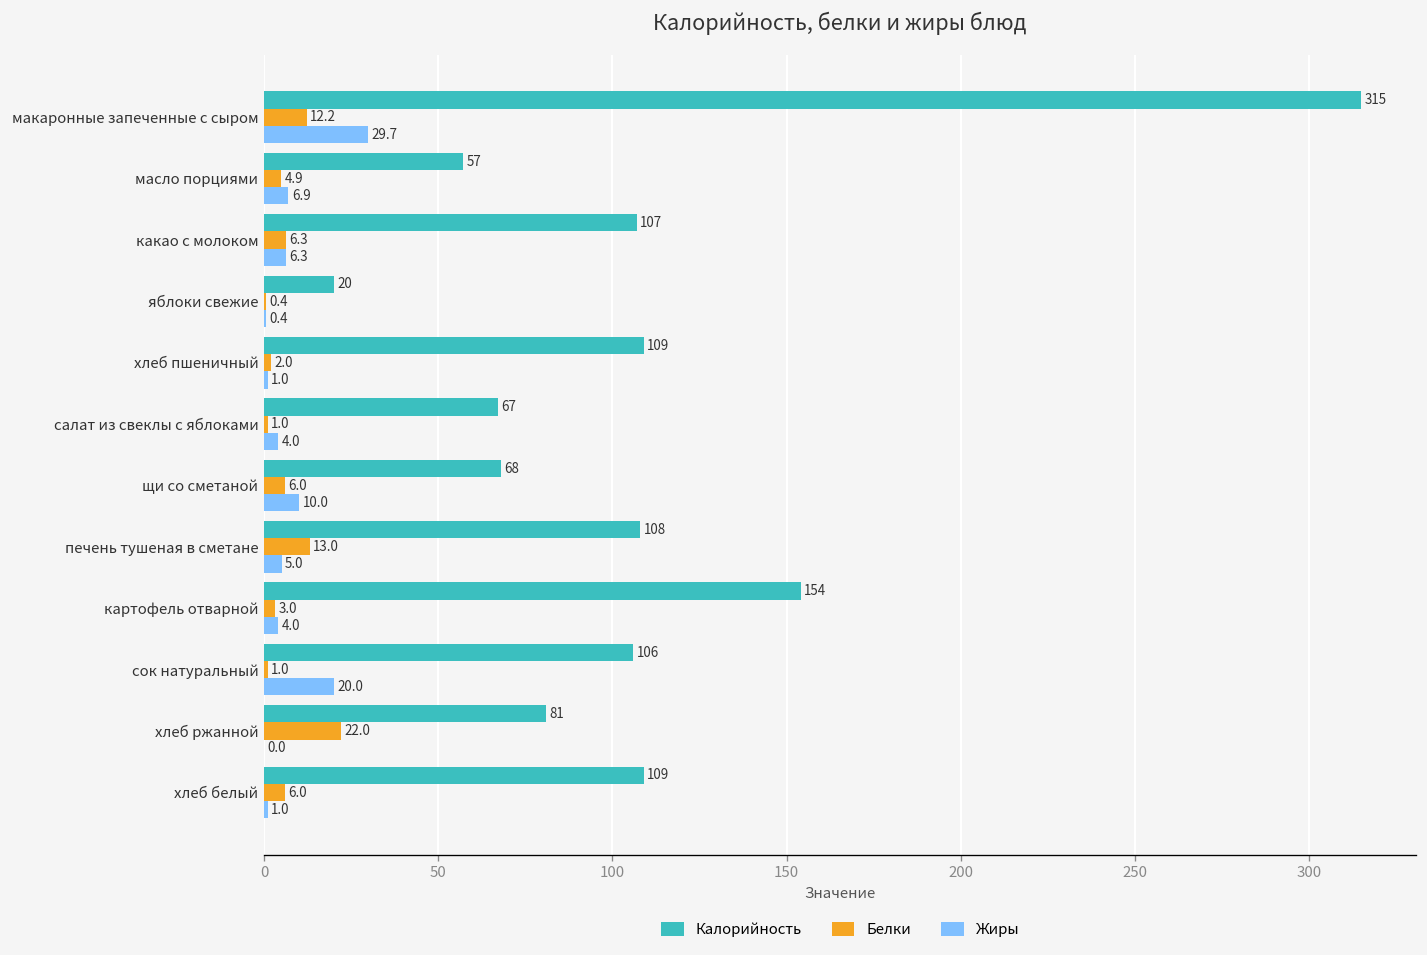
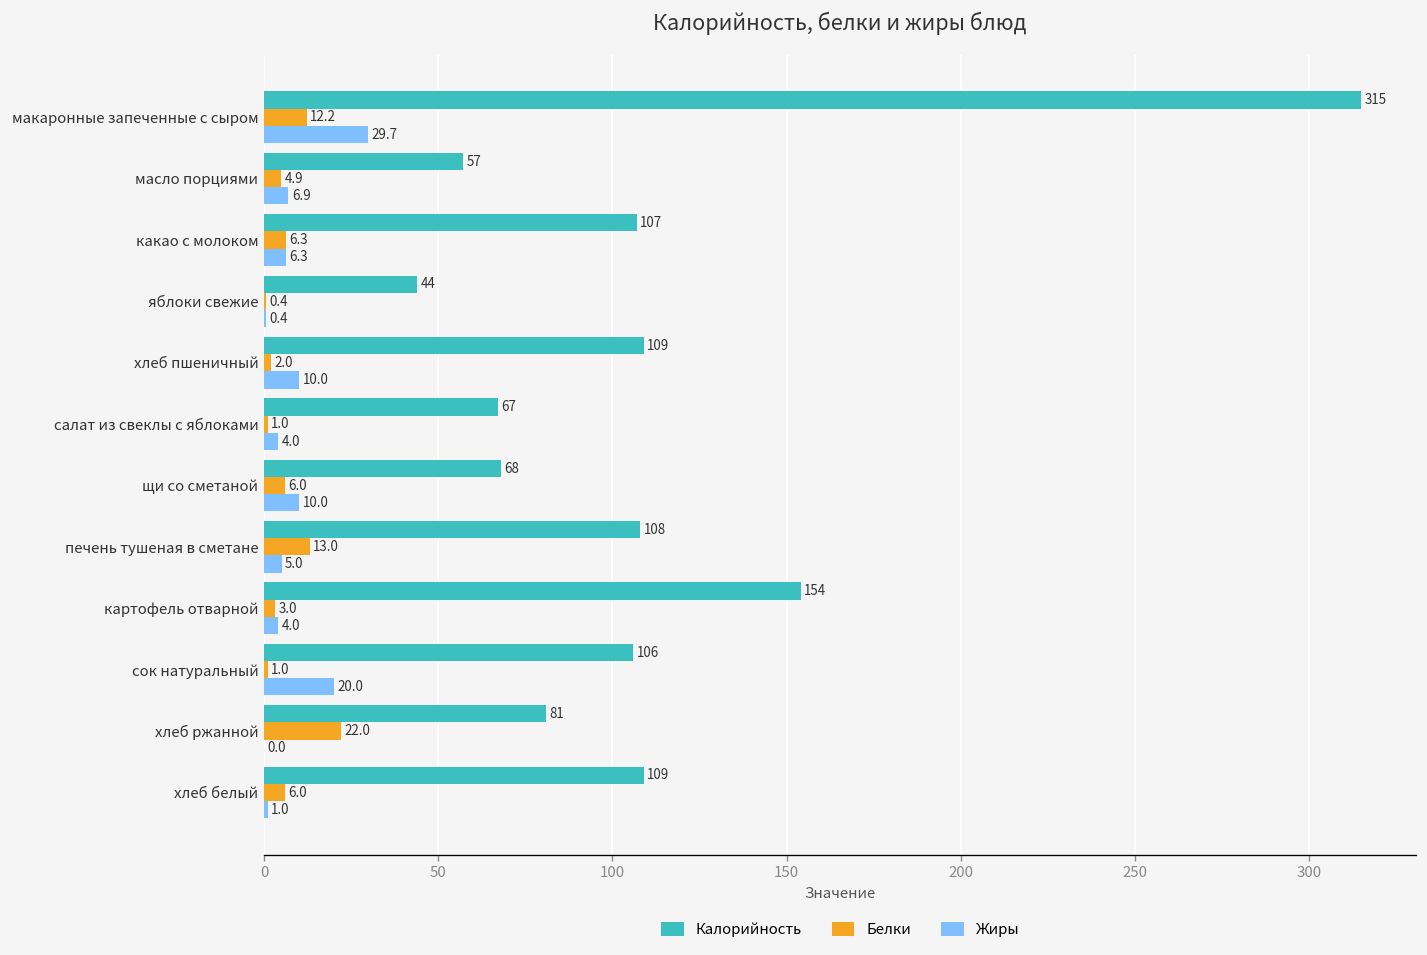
Калорийность, яблоки свежие: 20 -> 44
Жиры, хлеб пшеничный: 1.0 -> 10.0
